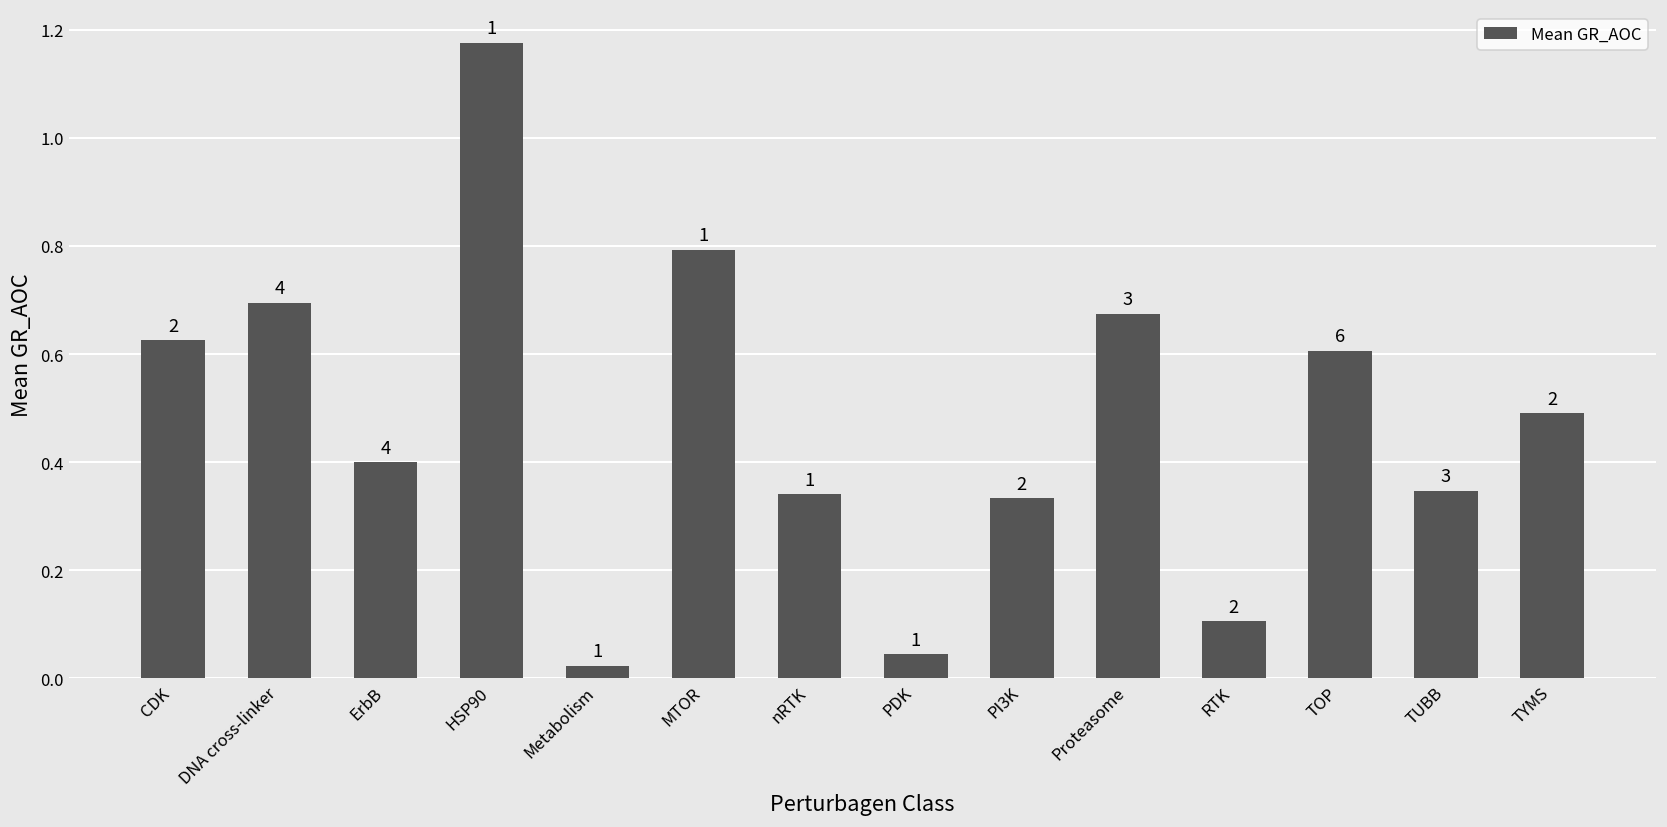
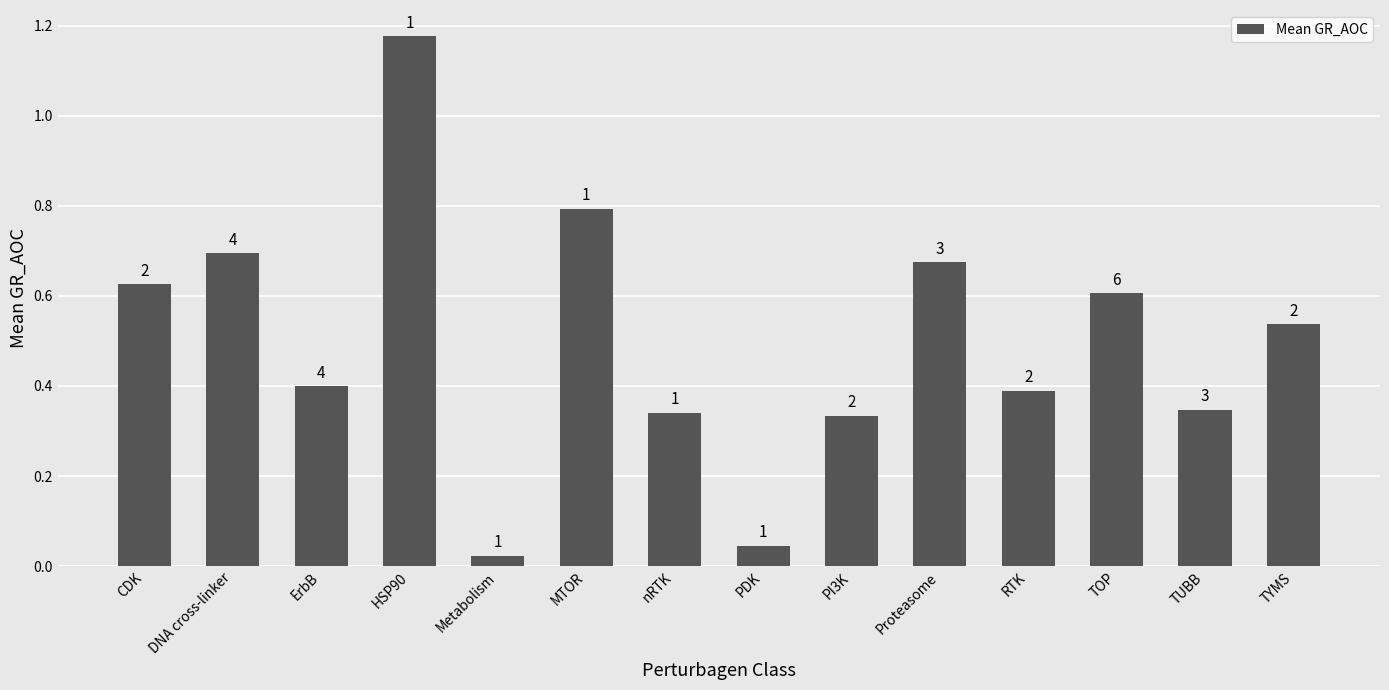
RTK: 0.11 -> 0.39
TYMS: 0.49 -> 0.54
